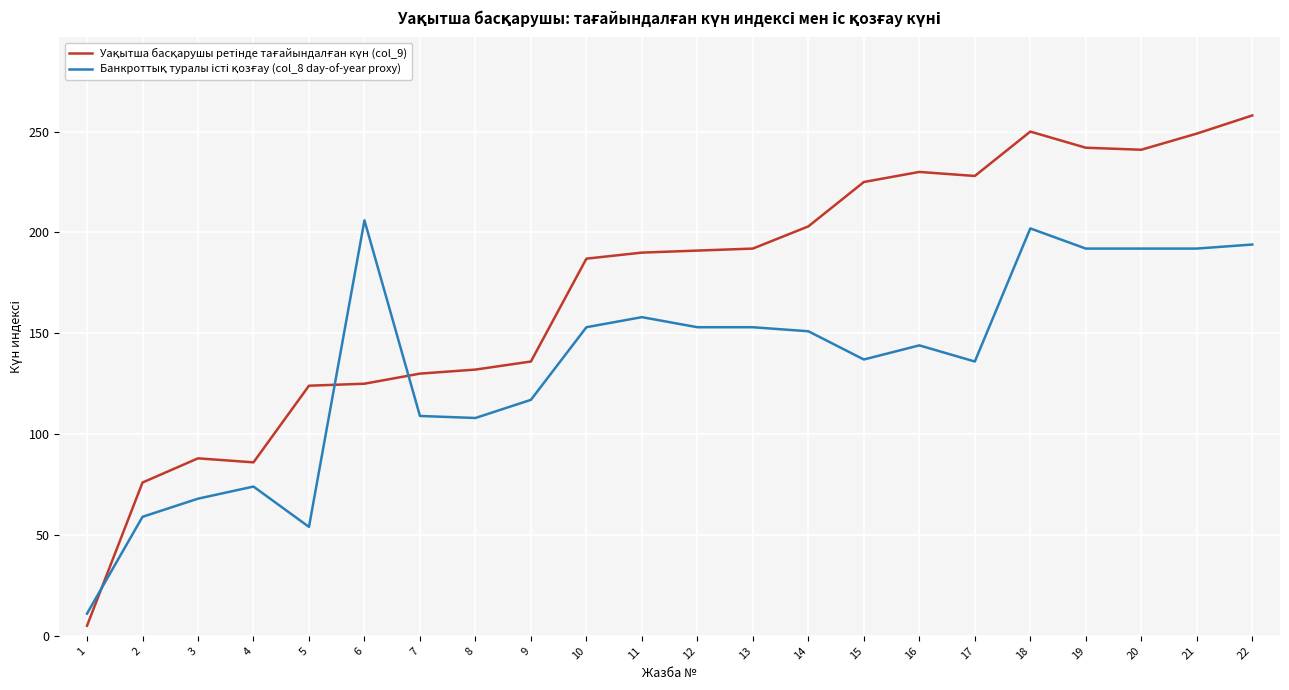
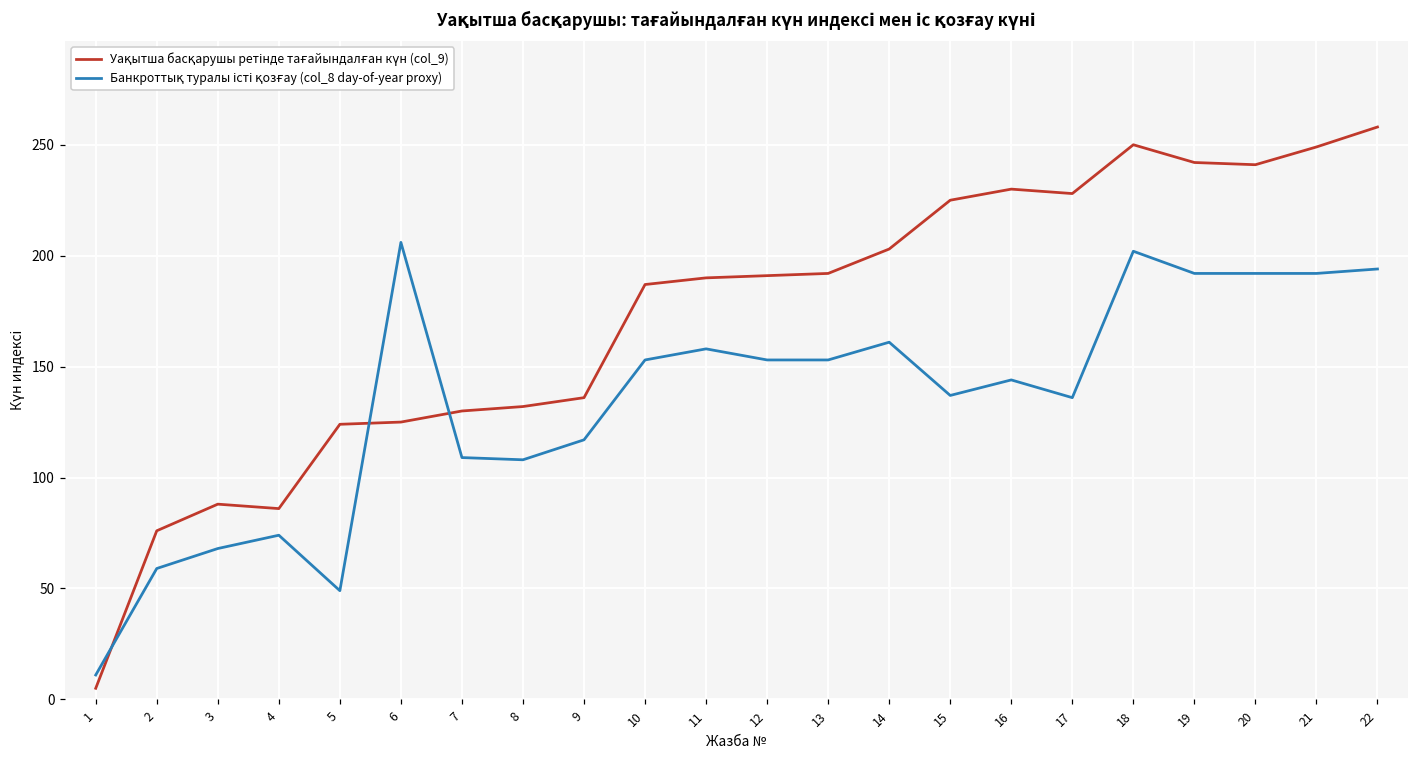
Банкроттық туралы істі қозғау (col_8 day-of-year proxy), 5: 54 -> 49
Банкроттық туралы істі қозғау (col_8 day-of-year proxy), 14: 151 -> 161
